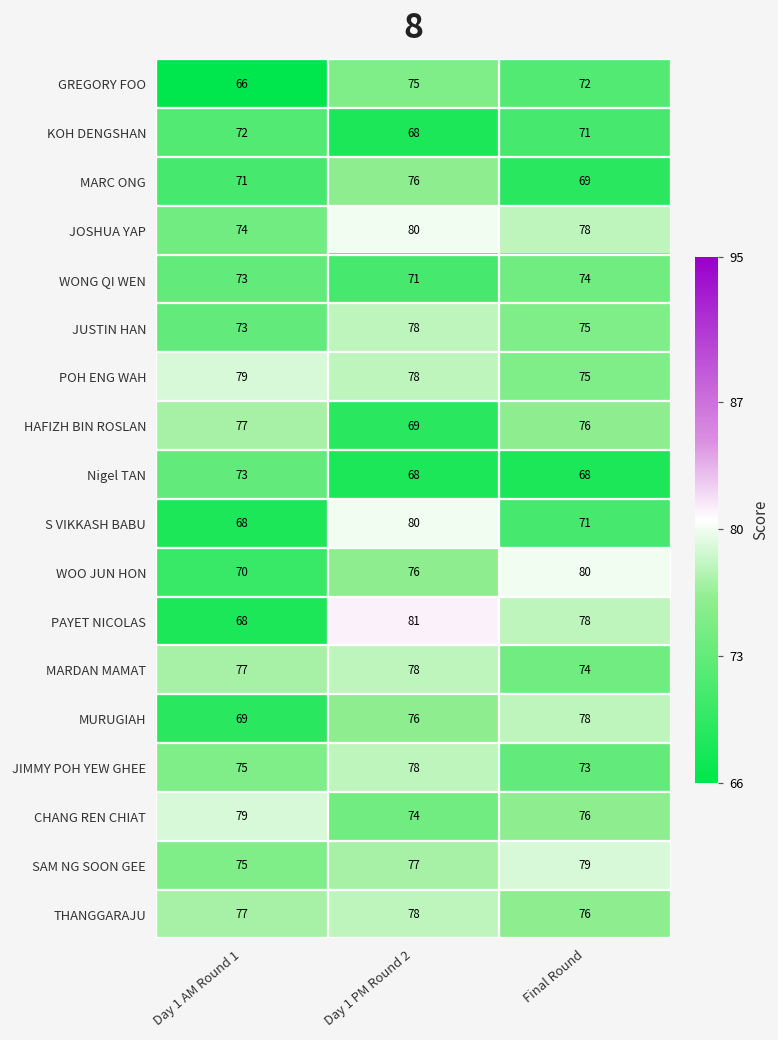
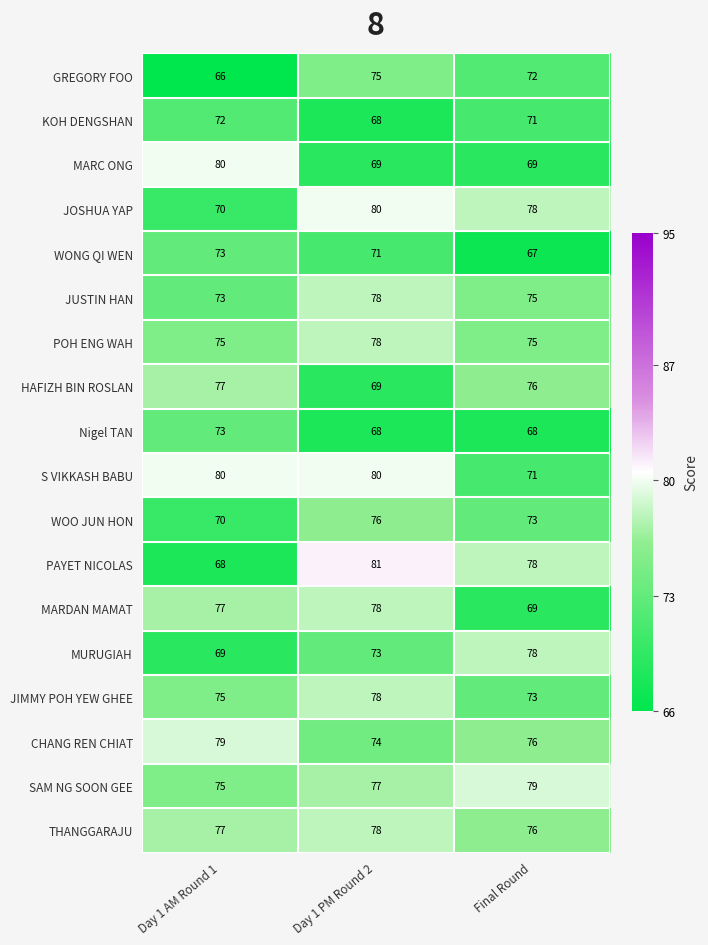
MARC ONG, Day 1 AM Round 1: 71 -> 80
MARC ONG, Day 1 PM Round 2: 76 -> 69
JOSHUA YAP, Day 1 AM Round 1: 74 -> 70
WONG QI WEN, Final Round: 74 -> 67
POH ENG WAH, Day 1 AM Round 1: 79 -> 75
S VIKKASH BABU, Day 1 AM Round 1: 68 -> 80
WOO JUN HON, Final Round: 80 -> 73
MARDAN MAMAT, Final Round: 74 -> 69
MURUGIAH, Day 1 PM Round 2: 76 -> 73
